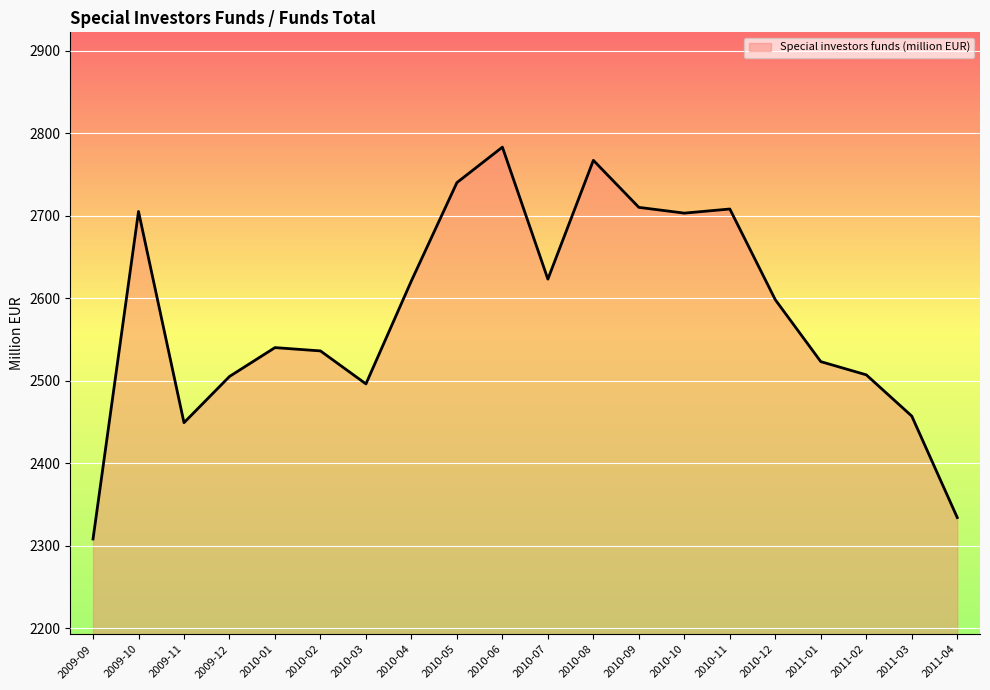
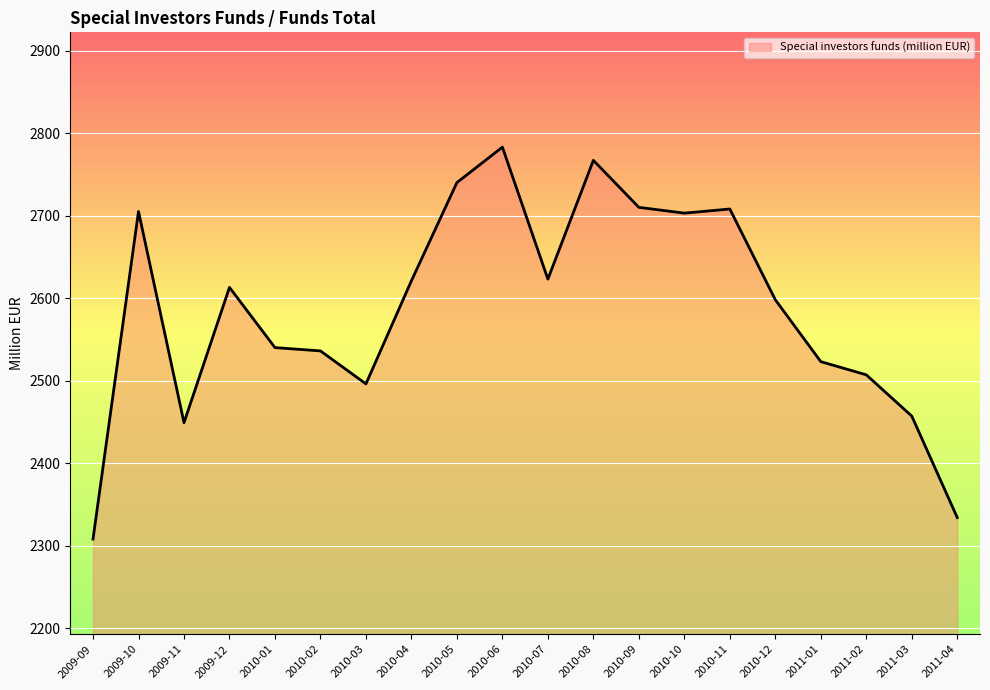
2009-12: 2510 -> 2610
